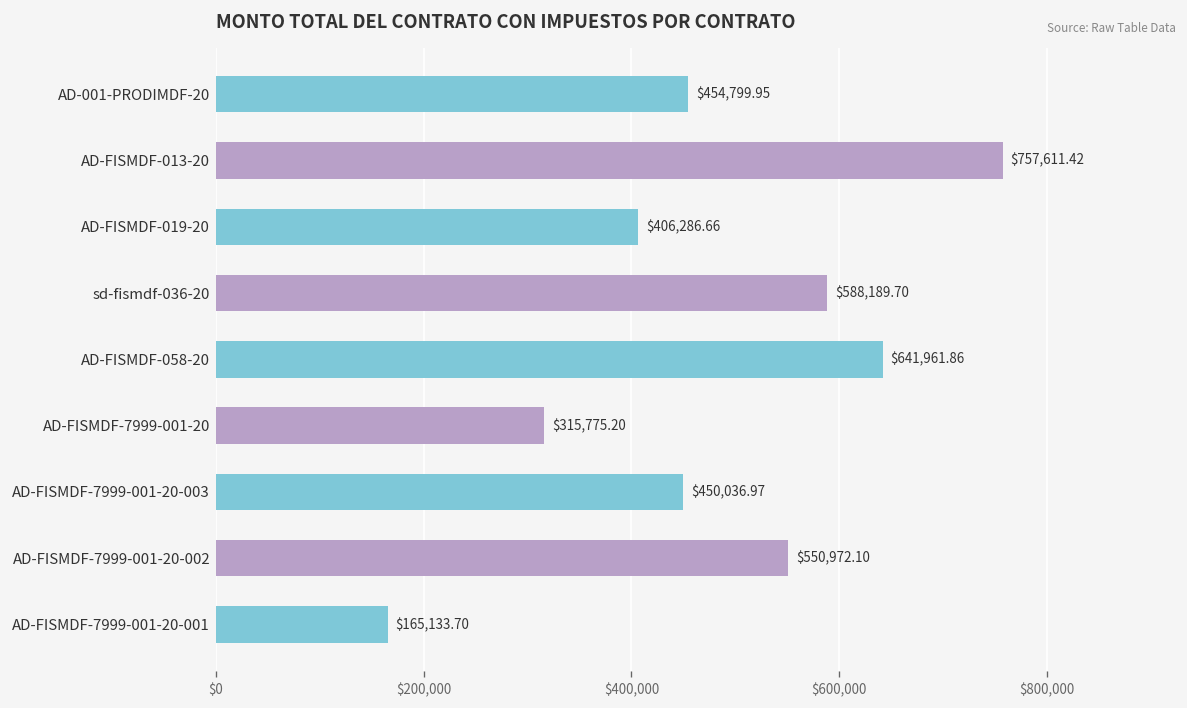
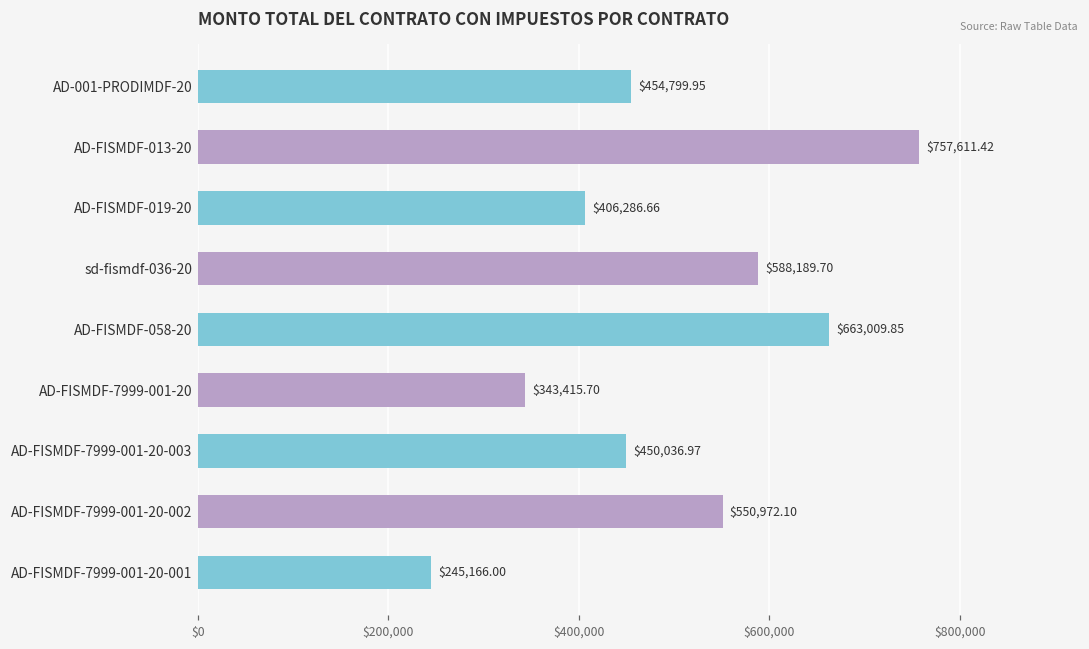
AD-FISMDF-058-20: $641,961.86 -> $663,009.85
AD-FISMDF-7999-001-20: $315,775.20 -> $343,415.70
AD-FISMDF-7999-001-20-001: $165,133.70 -> $245,166.00
